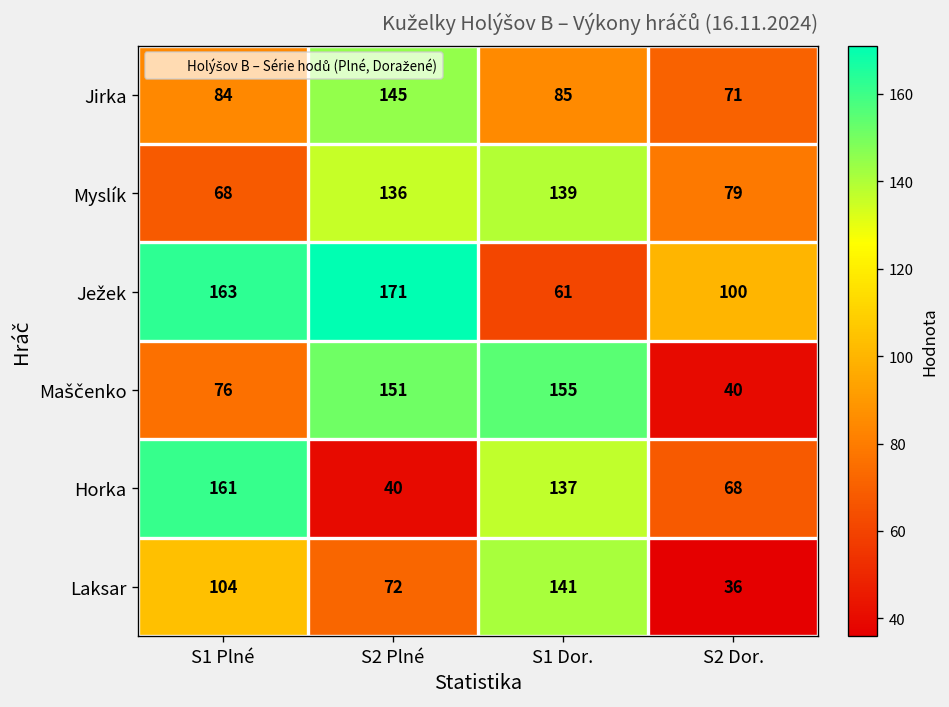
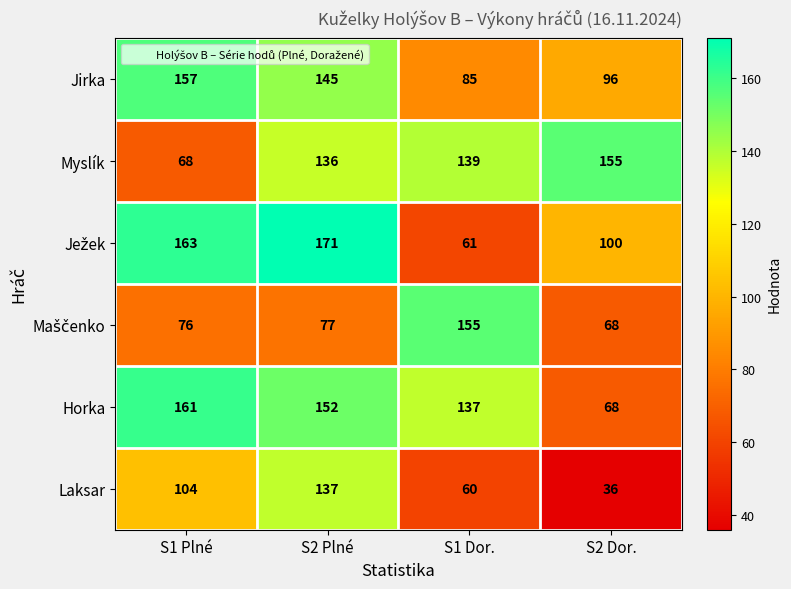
Jirka, S1 Plné: 84 -> 157
Jirka, S2 Dor.: 71 -> 96
Myslík, S2 Dor.: 79 -> 155
Maščenko, S2 Plné: 151 -> 77
Maščenko, S2 Dor.: 40 -> 68
Horka, S2 Plné: 40 -> 152
Laksar, S2 Plné: 72 -> 137
Laksar, S1 Dor.: 141 -> 60
